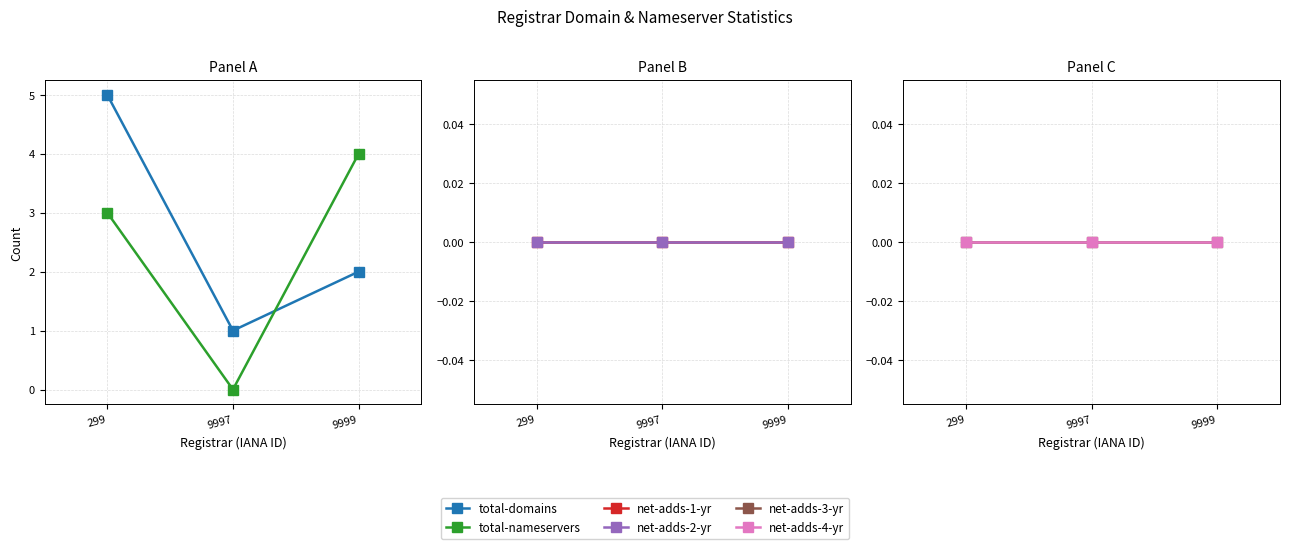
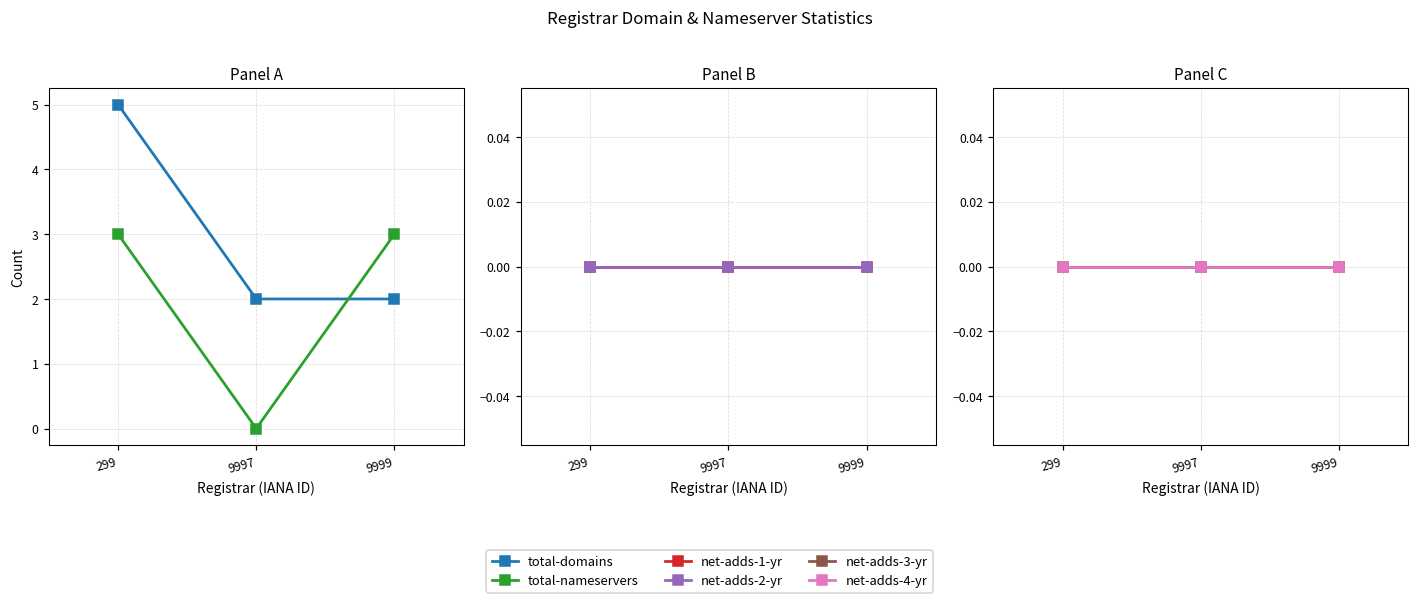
Panel A, total-domains, 9997: 1 -> 2
Panel A, total-nameservers, 9999: 4 -> 3
